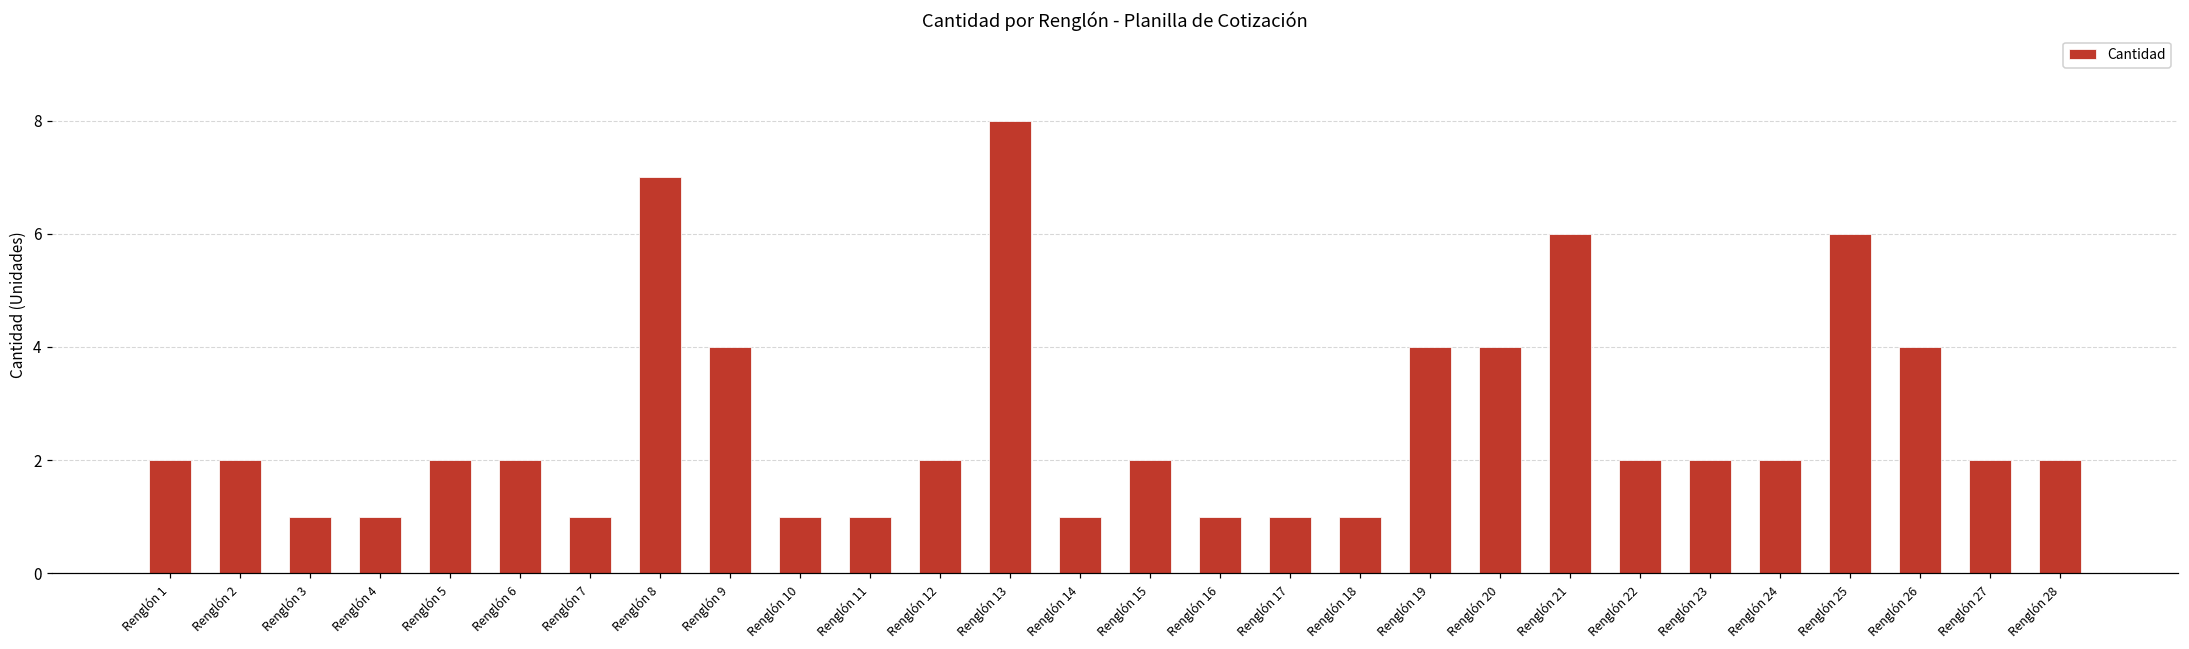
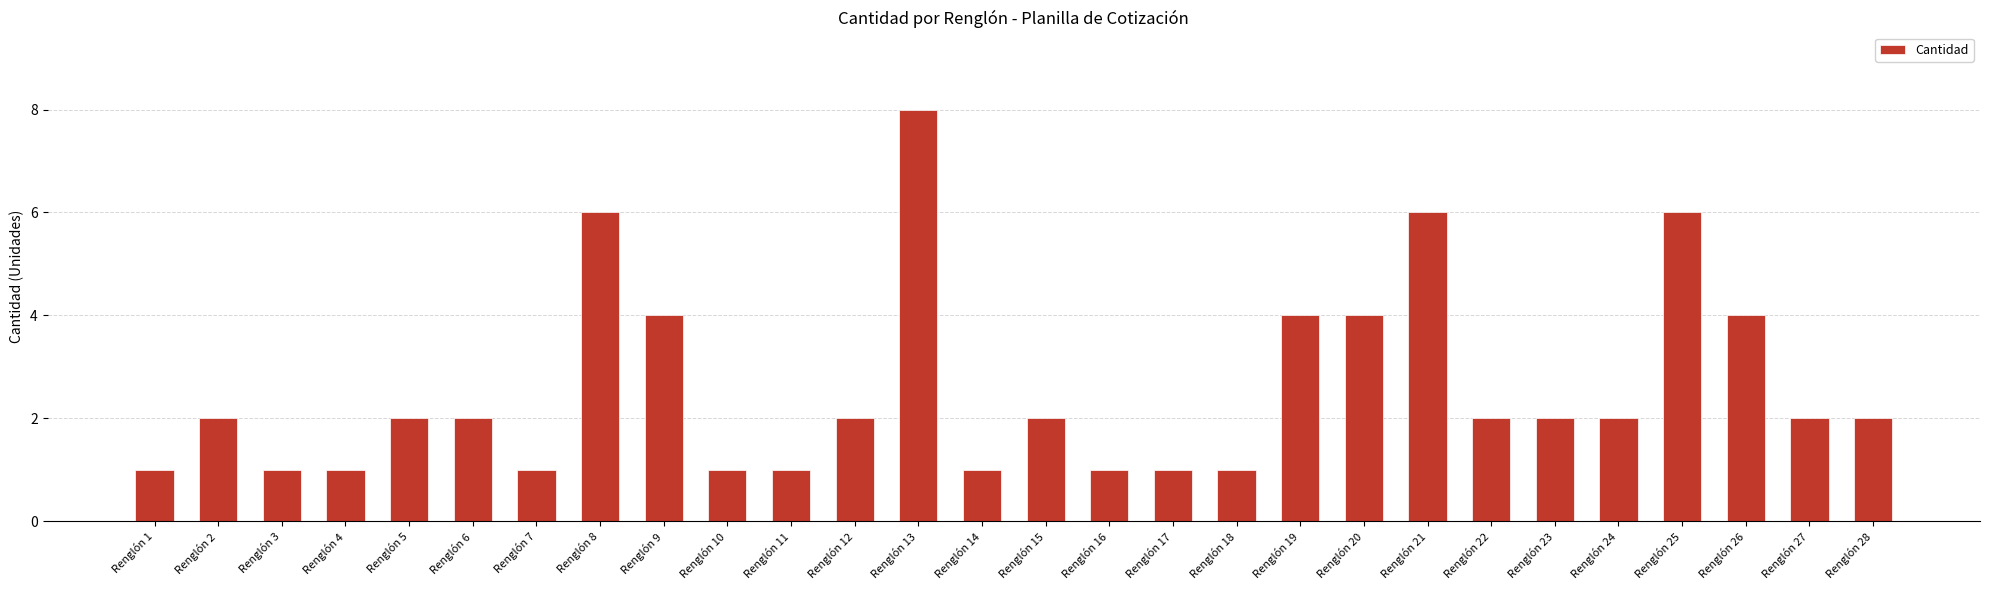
Renglón 1: 2 -> 1
Renglón 8: 7 -> 6
